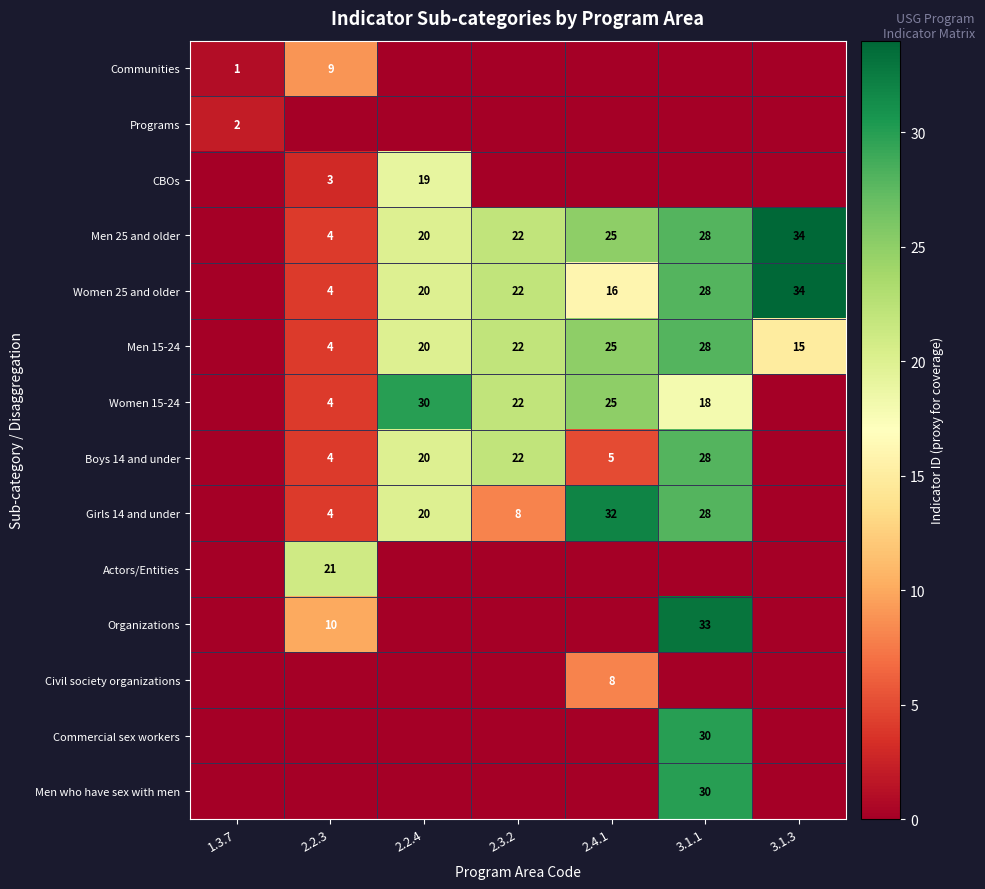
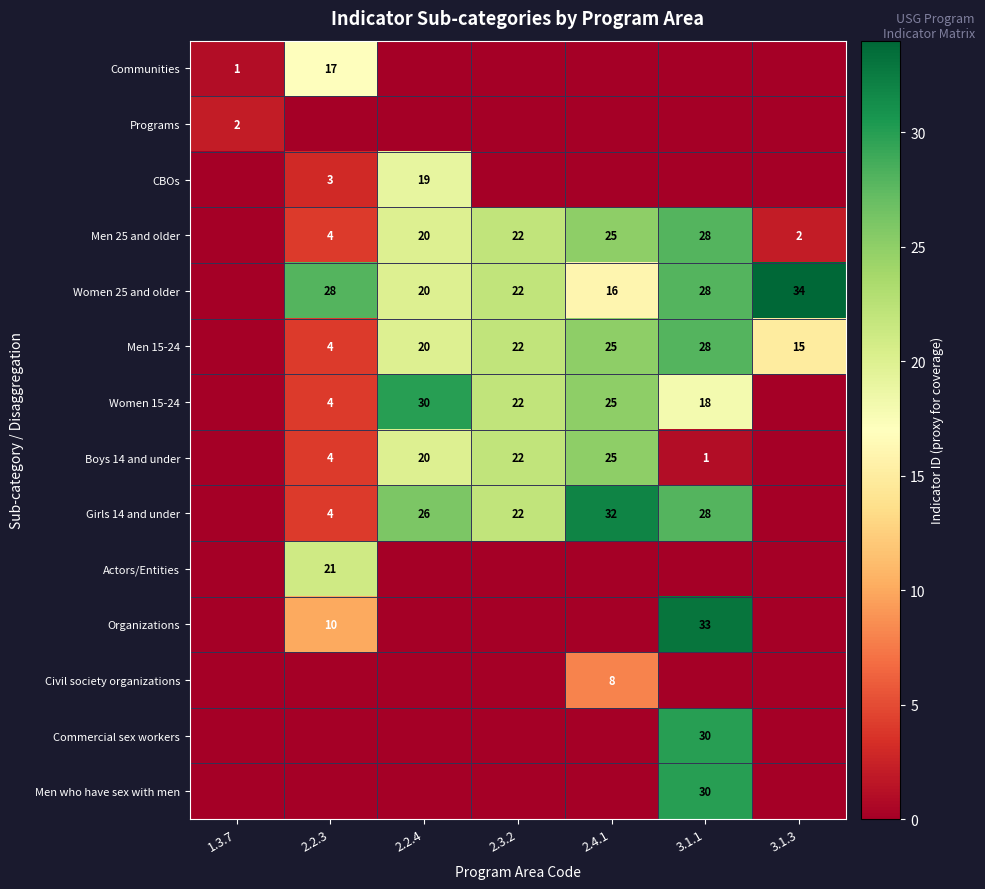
Communities, 2.2.3: 9 -> 17
Men 25 and older, 3.1.3: 34 -> 2
Women 25 and older, 2.2.3: 4 -> 28
Boys 14 and under, 2.4.1: 5 -> 25
Boys 14 and under, 3.1.1: 28 -> 1
Girls 14 and under, 2.2.4: 20 -> 26
Girls 14 and under, 2.3.2: 8 -> 22
